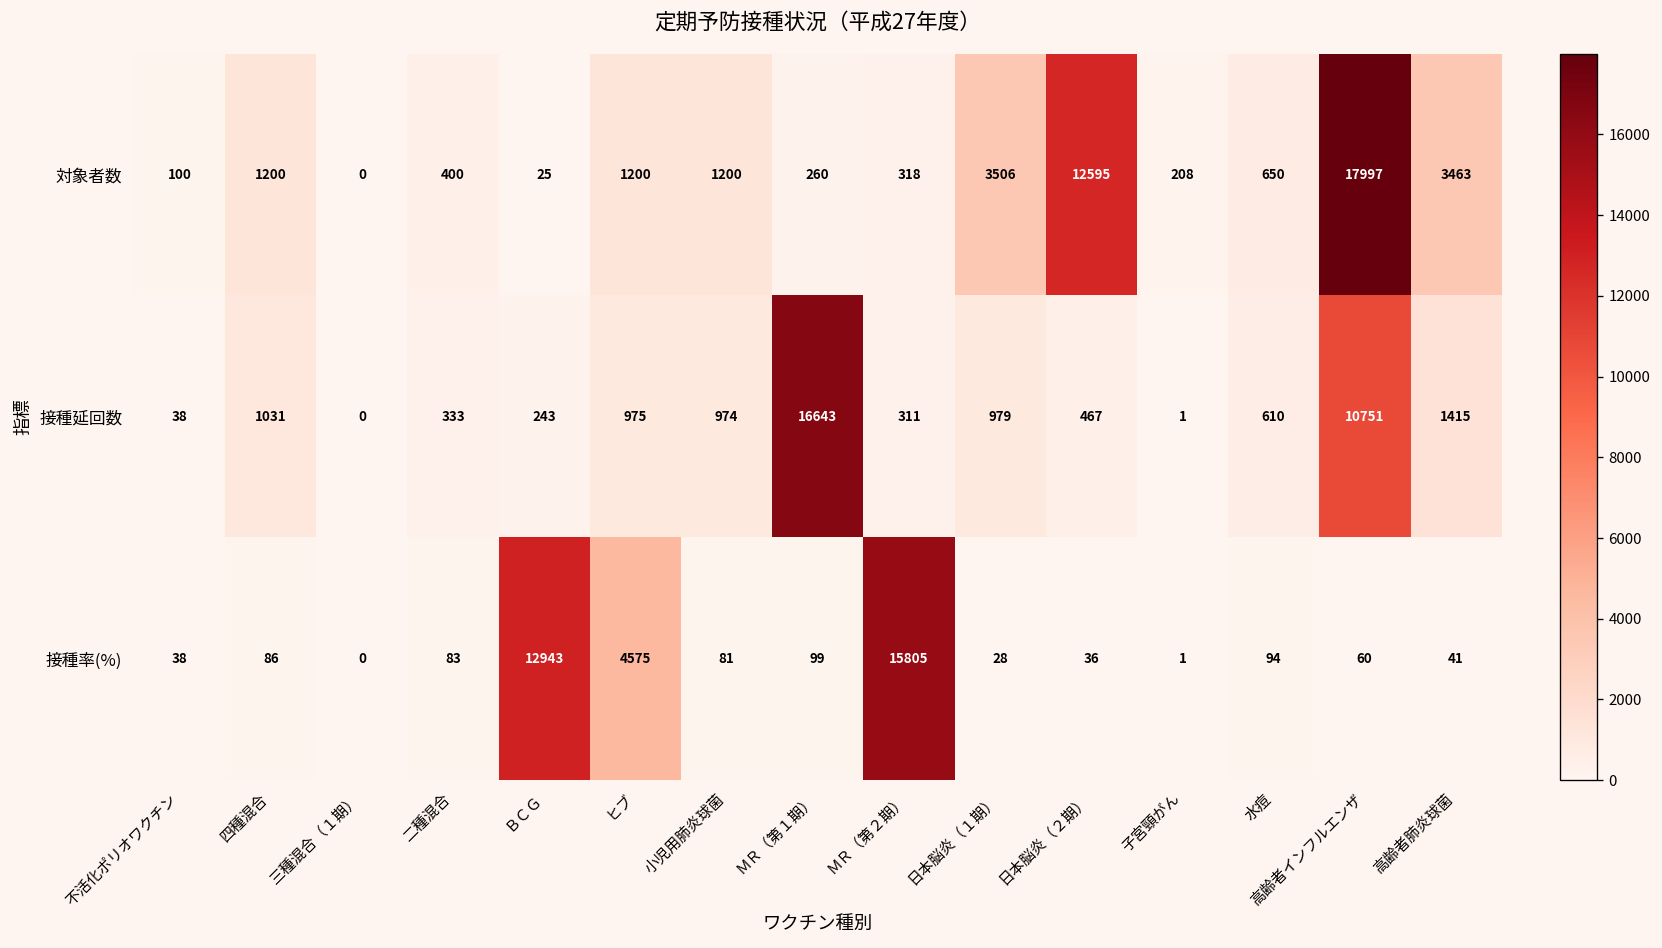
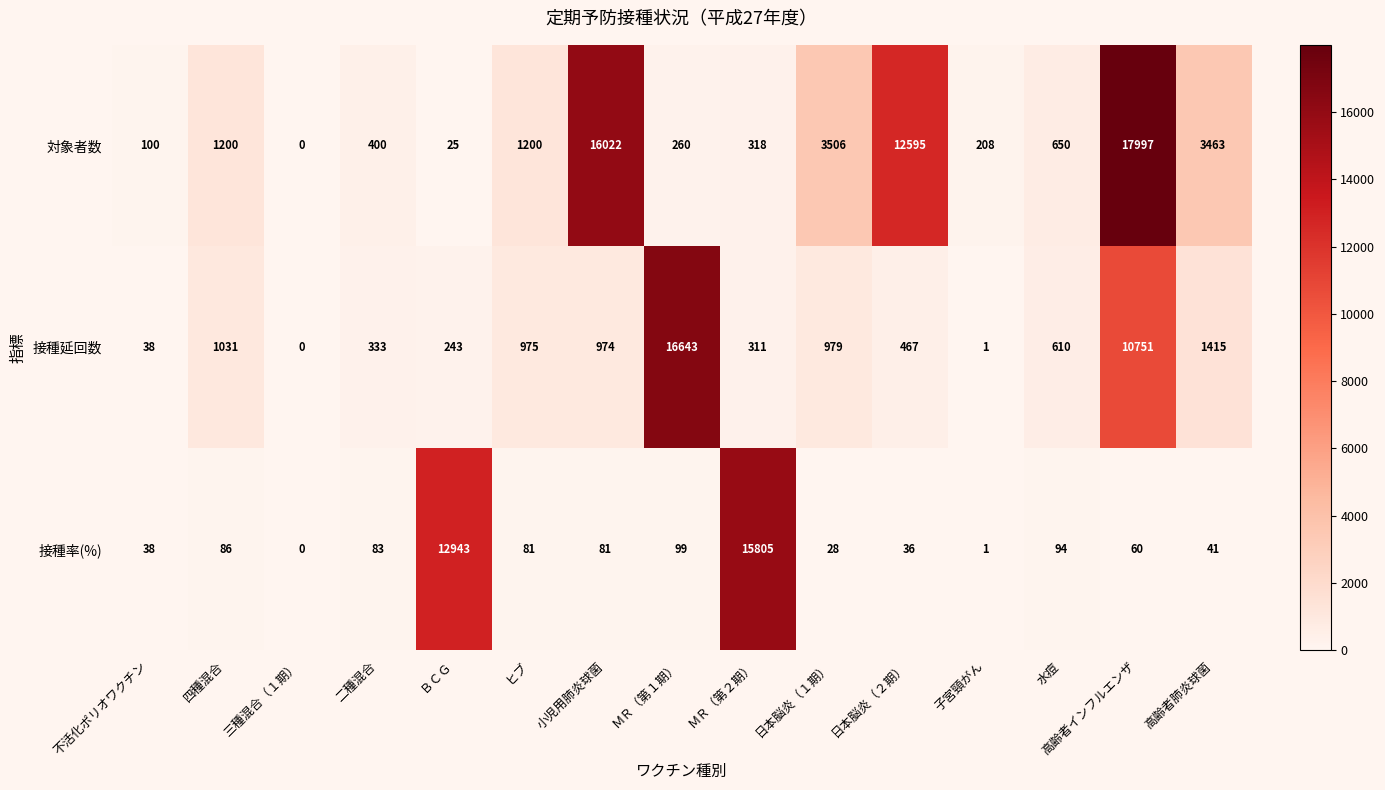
対象者数, 小児用肺炎球菌: 1200 -> 16022
接種率(%), ヒブ: 4575 -> 81
